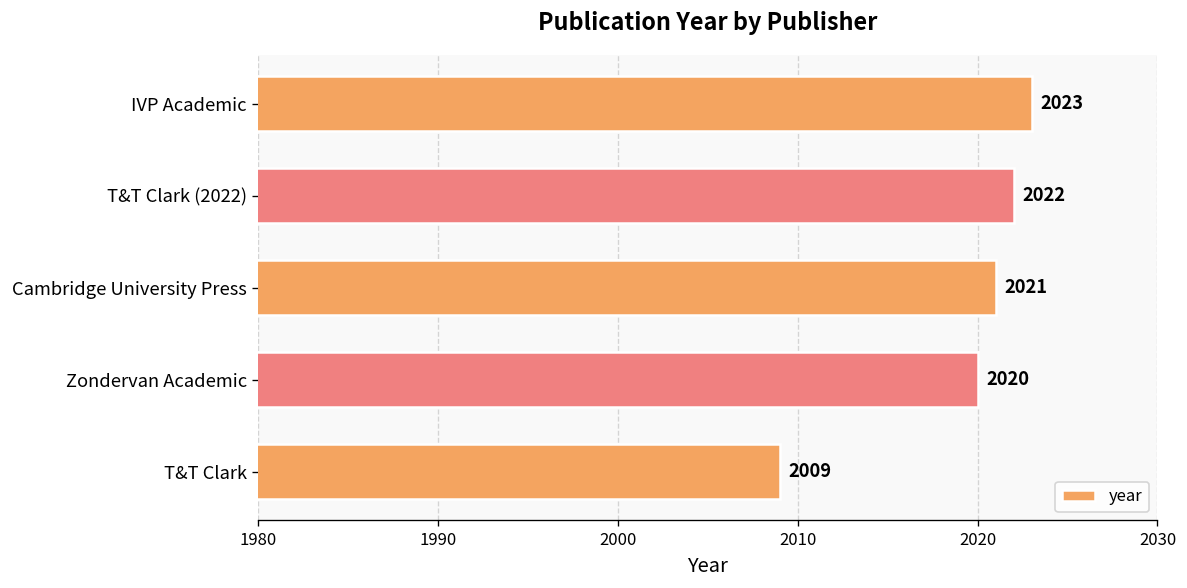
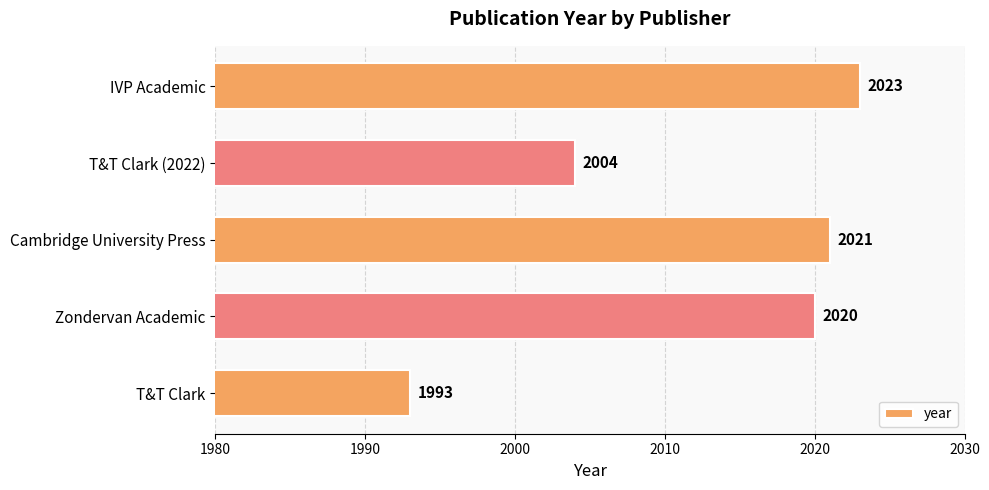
T&T Clark (2022): 2022 -> 2004
T&T Clark: 2009 -> 1993
